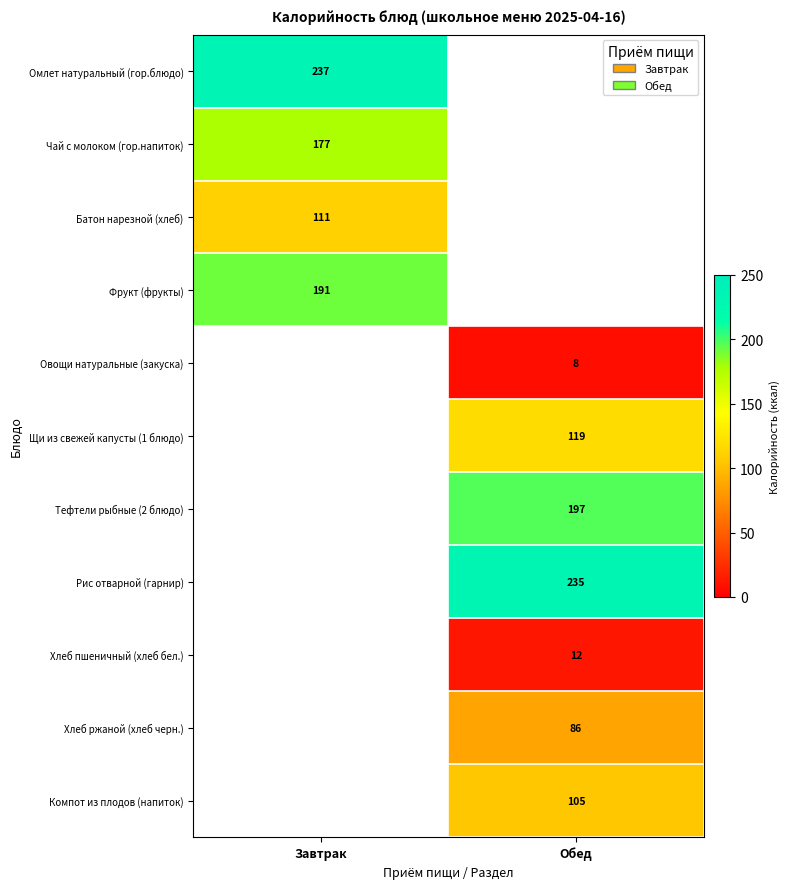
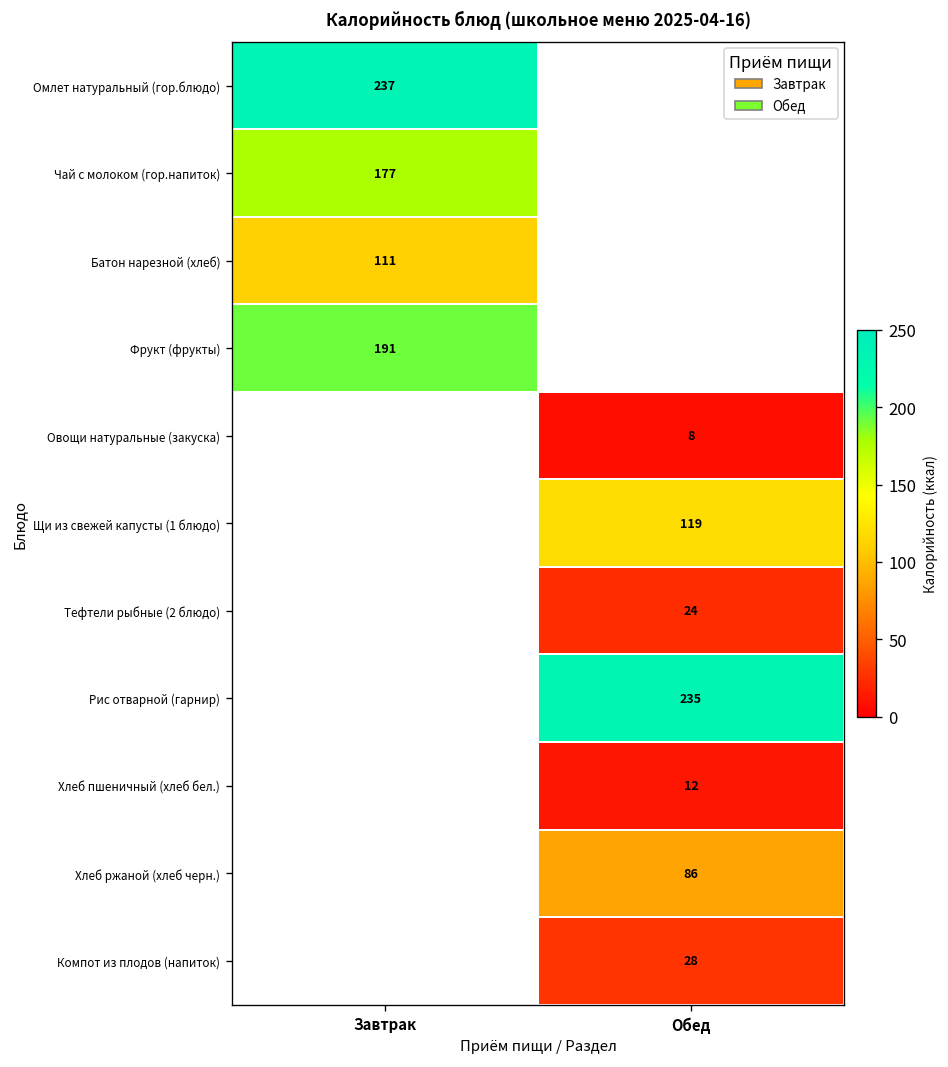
Тефтели рыбные (2 блюдо), Обед: 197 -> 24
Компот из плодов (напиток), Обед: 105 -> 28
